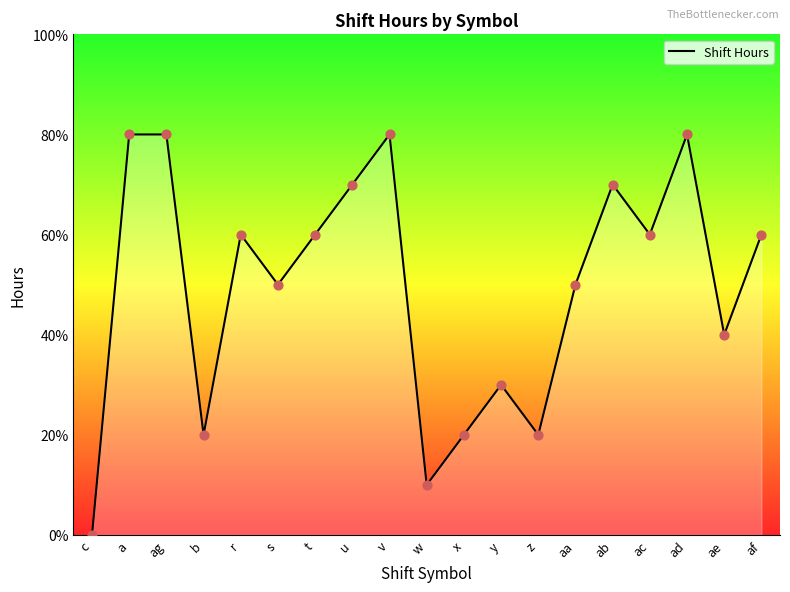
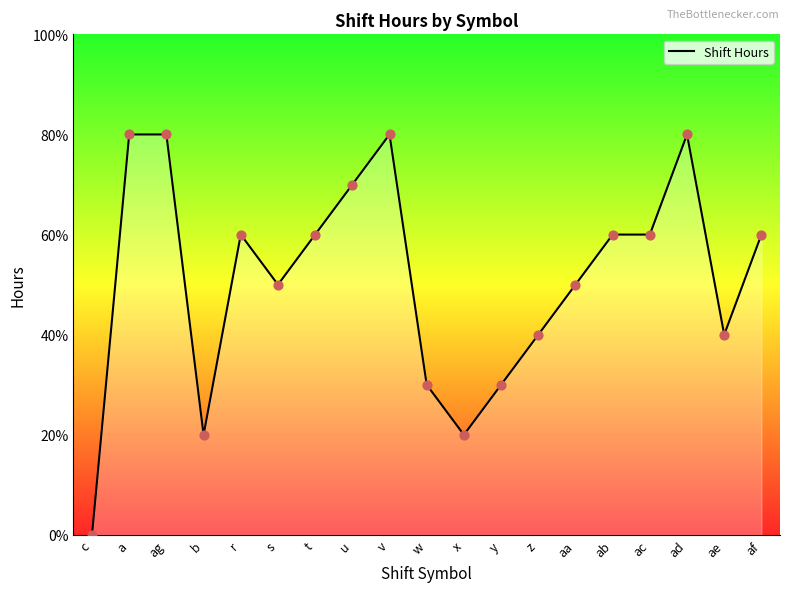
w: 10% -> 30%
z: 20% -> 40%
ab: 70% -> 60%
